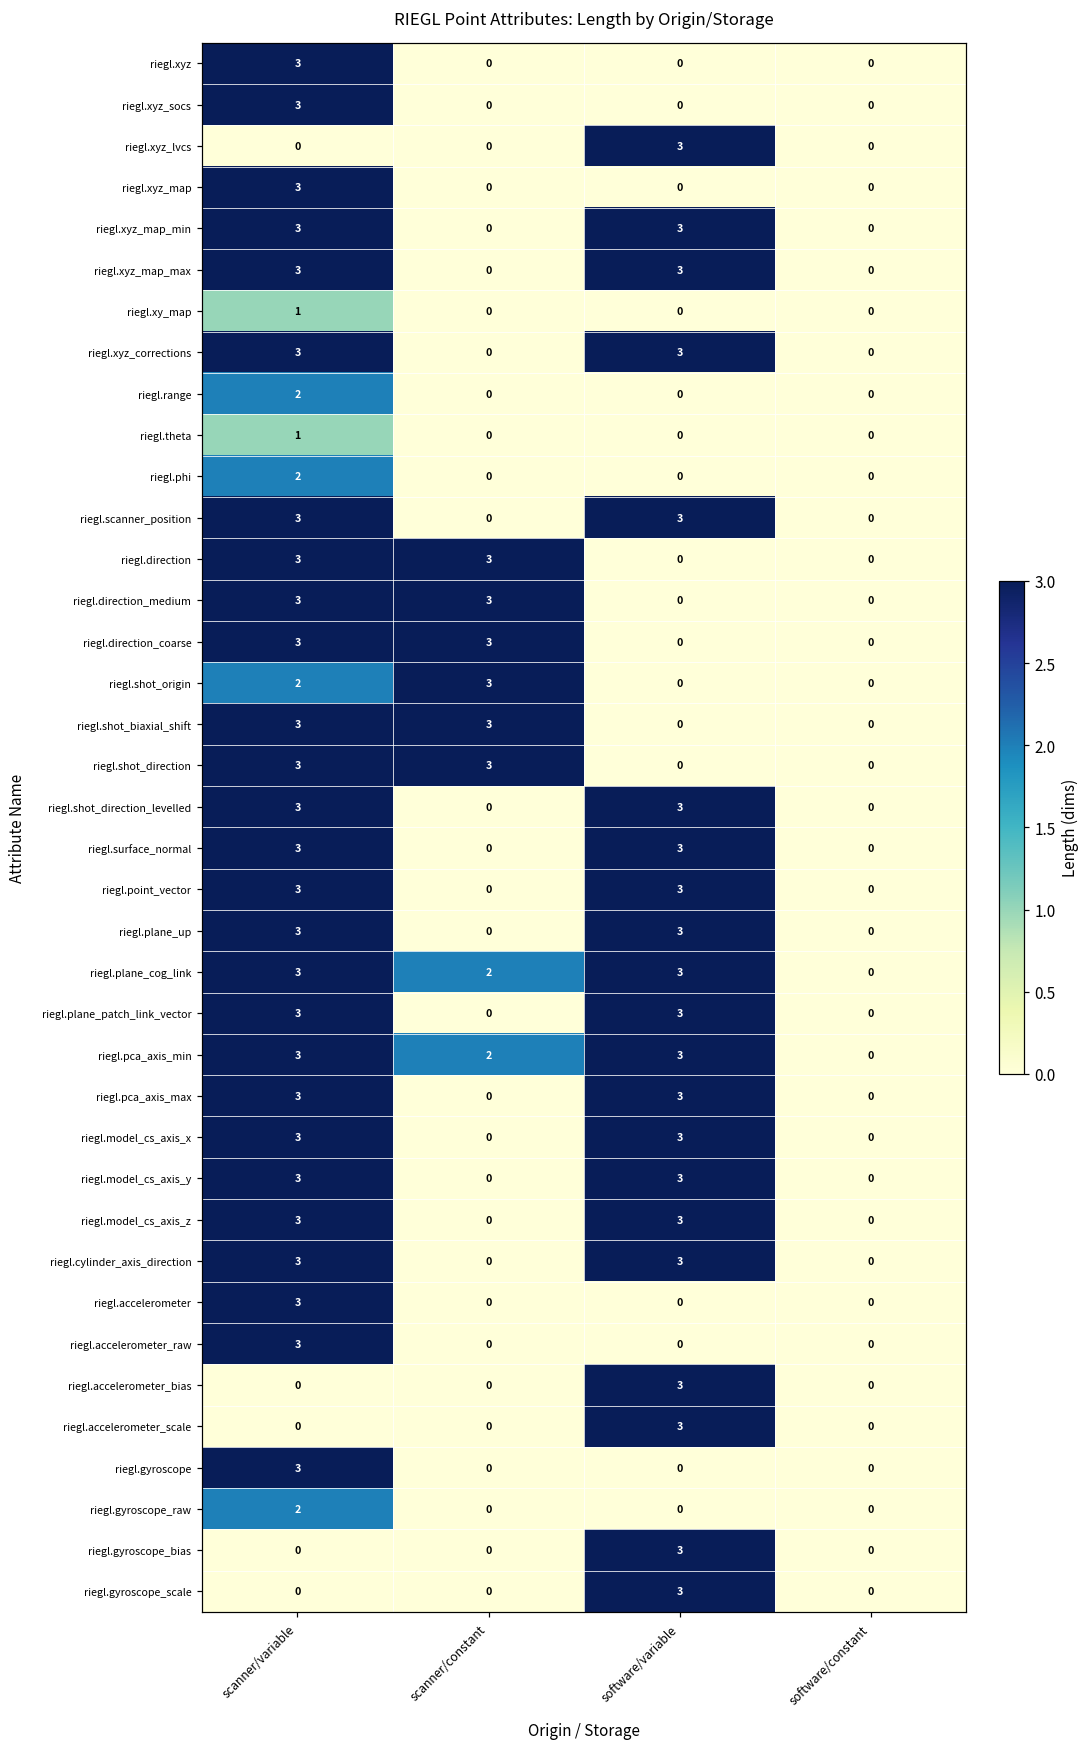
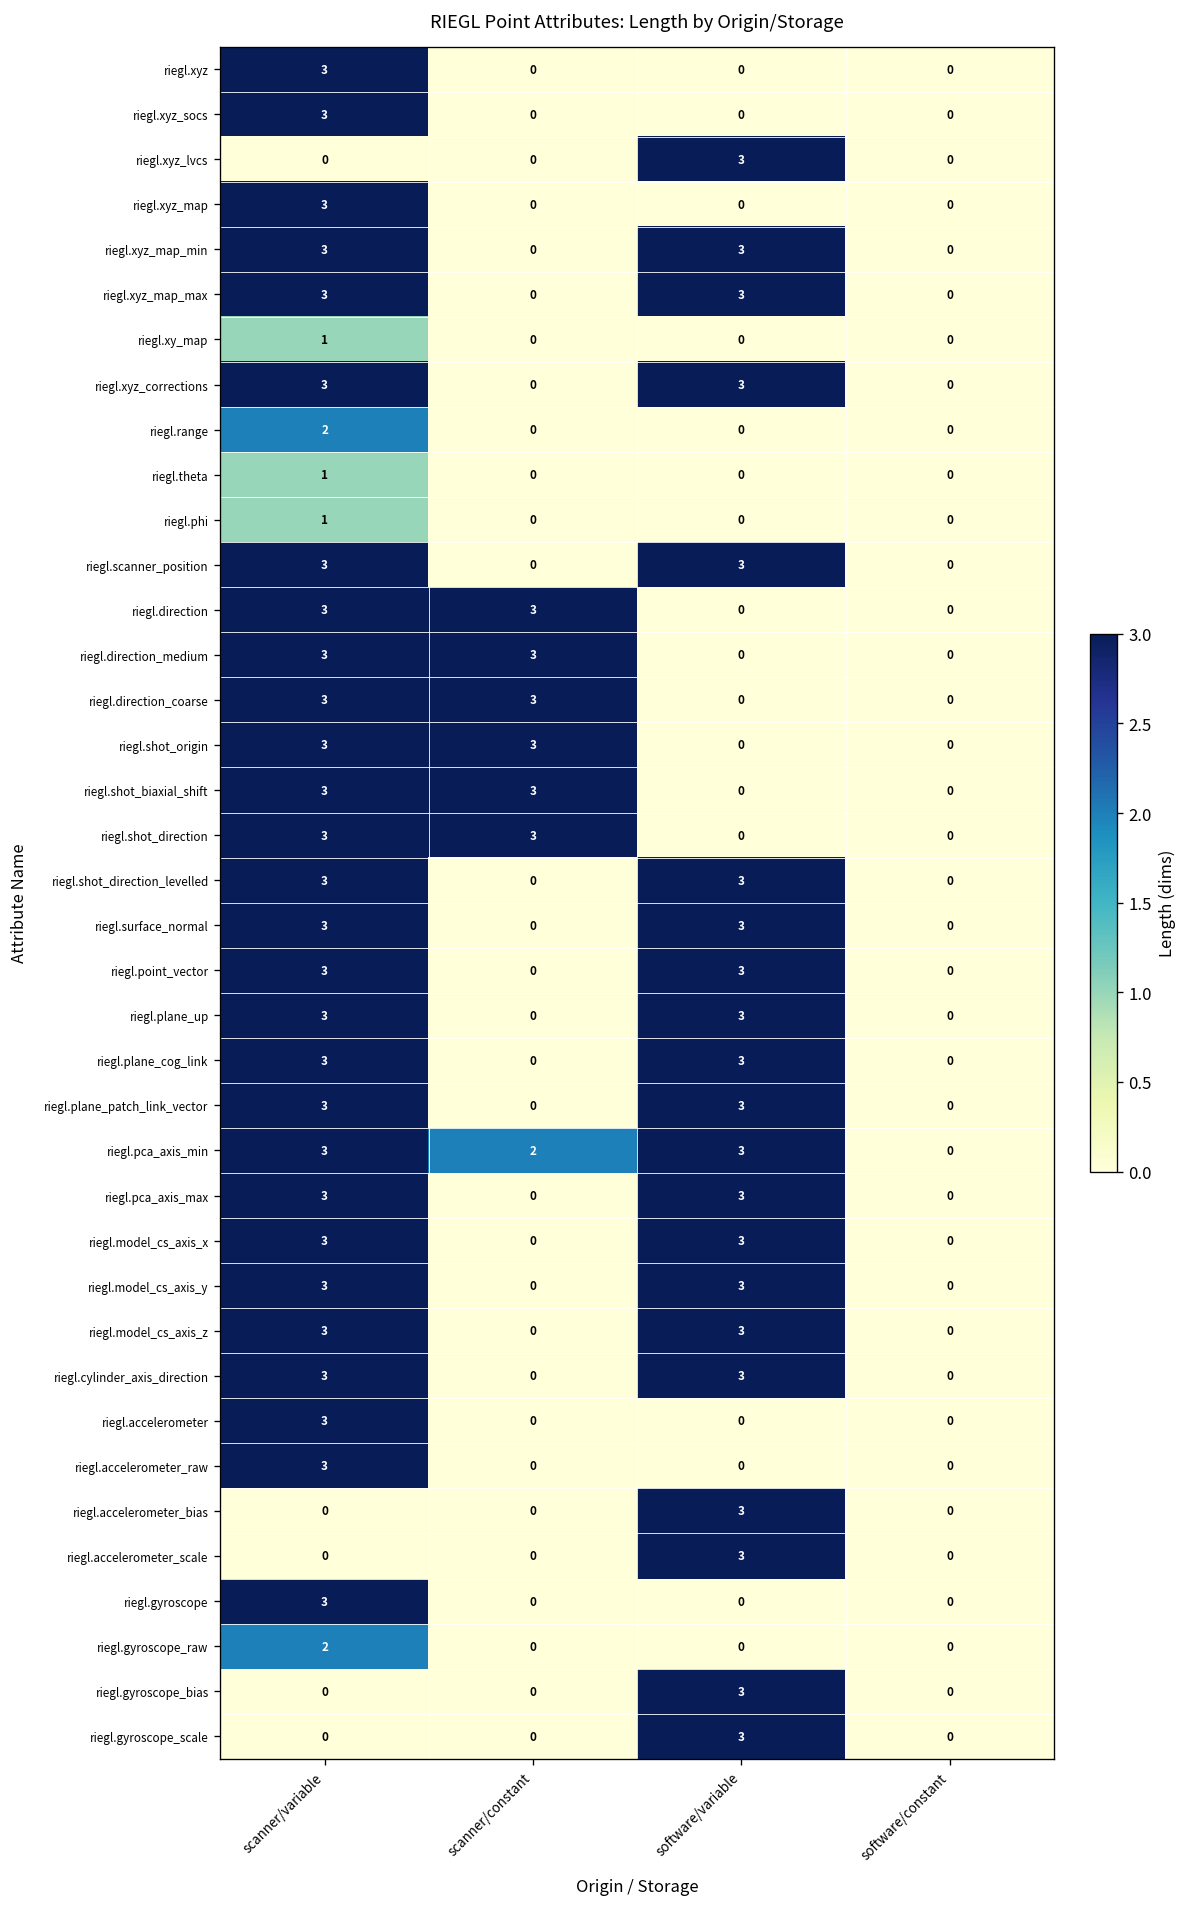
riegl.phi, scanner/variable: 2 -> 1
riegl.shot_origin, scanner/variable: 2 -> 3
riegl.plane_cog_link, scanner/constant: 2 -> 0
